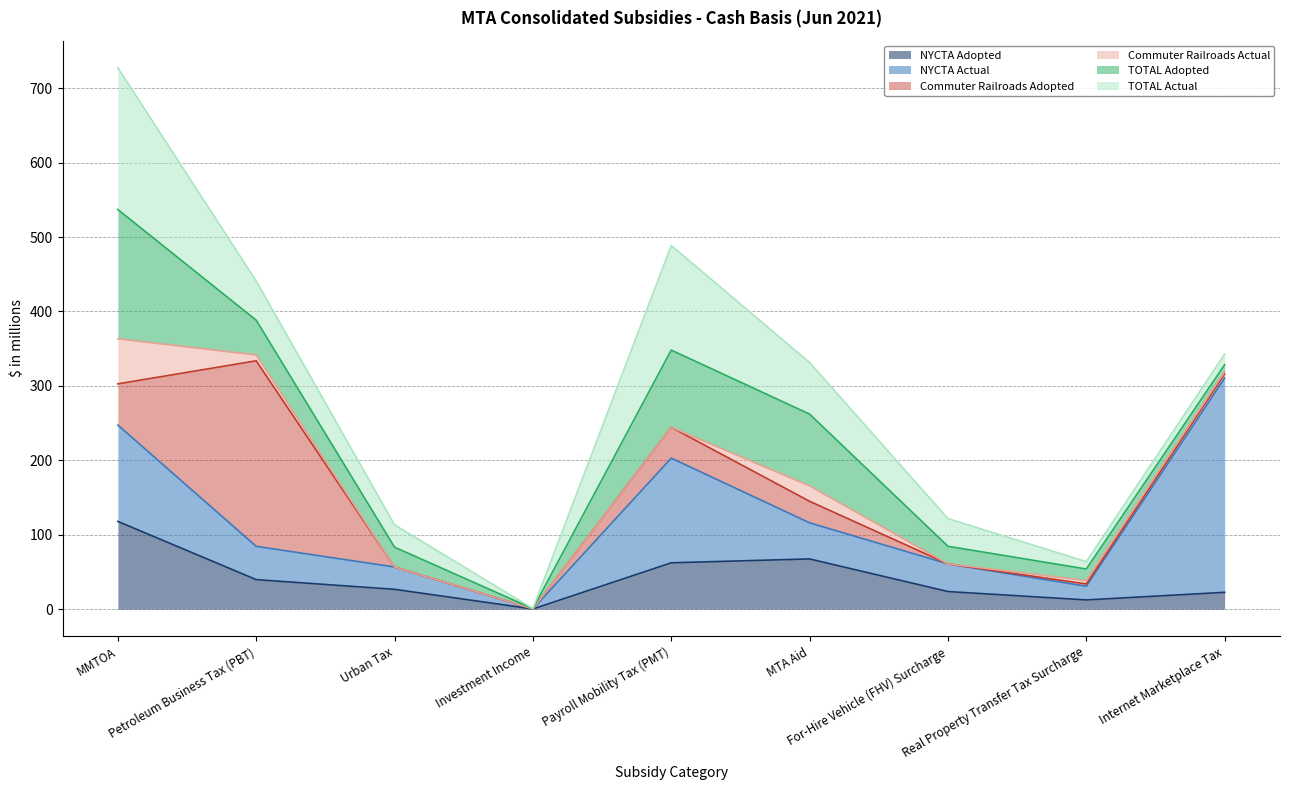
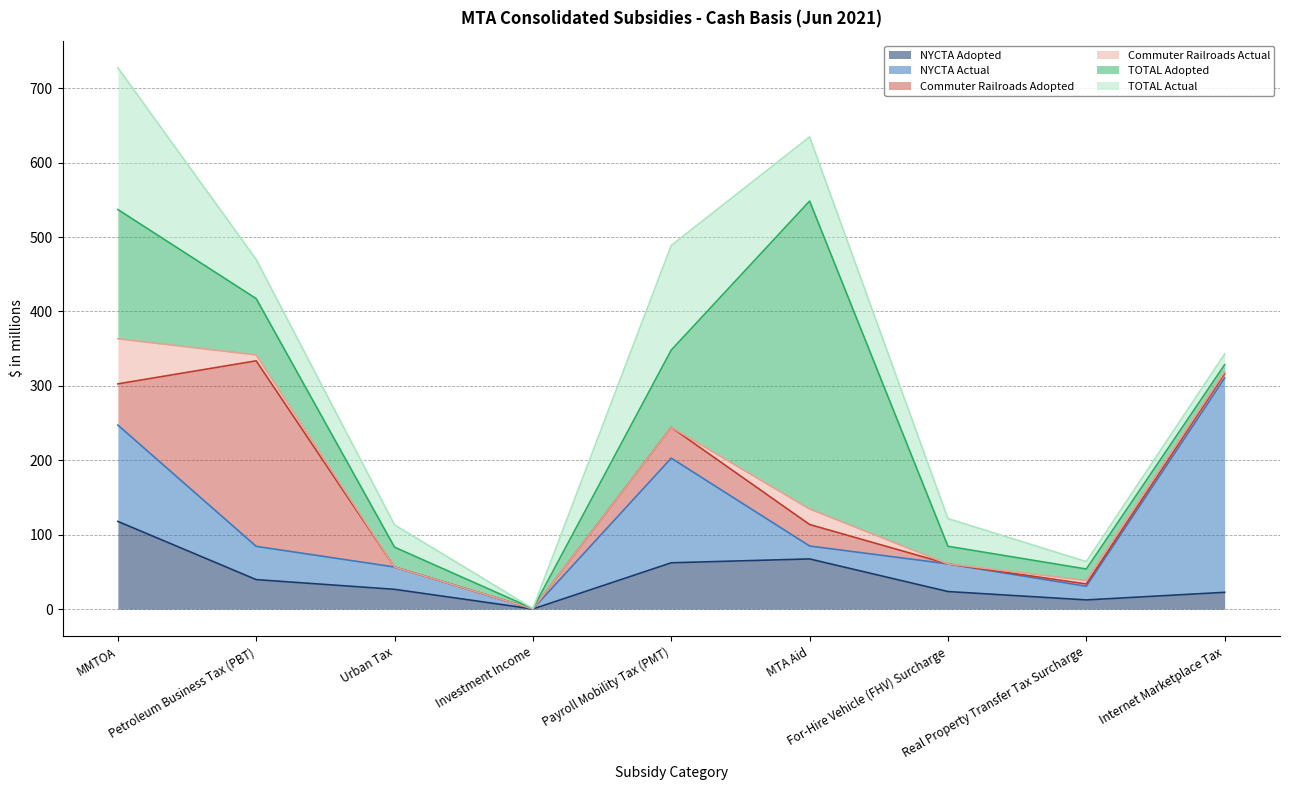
TOTAL Adopted, Petroleum Business Tax (PBT): 50 -> 80
NYCTA Actual, MTA Aid: 50 -> 20
TOTAL Adopted, MTA Aid: 100 -> 410
TOTAL Actual, MTA Aid: 70 -> 90
